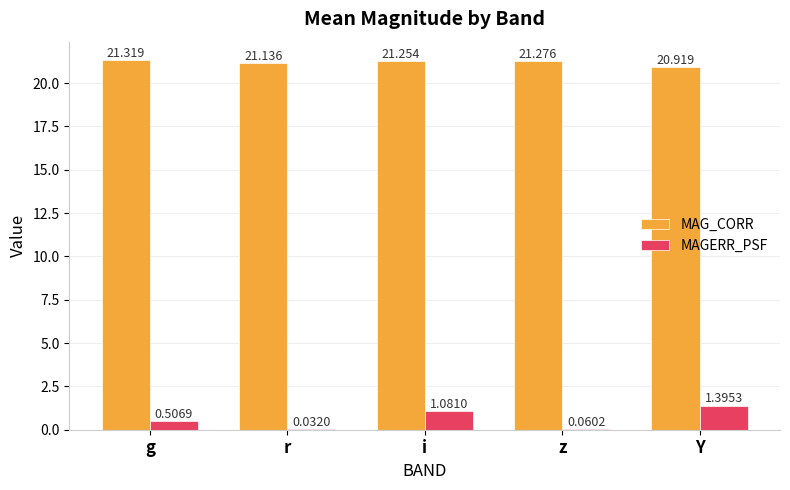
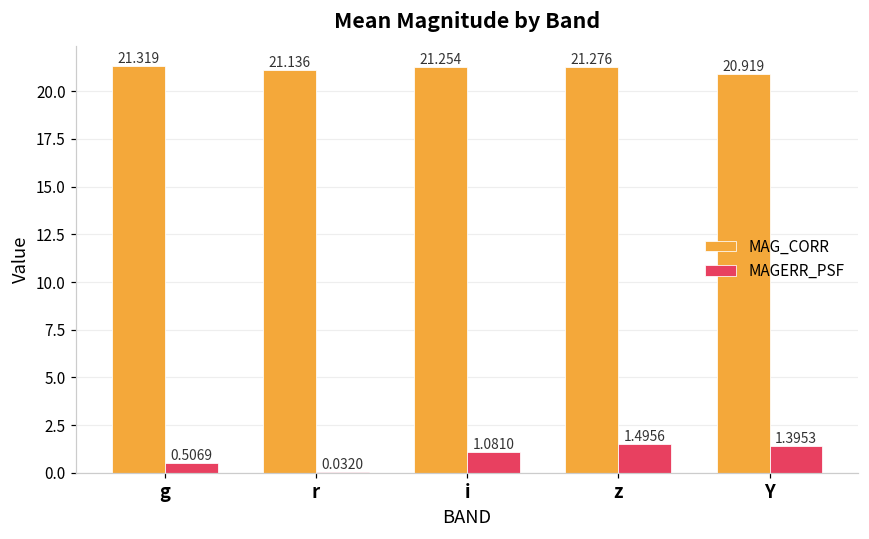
MAGERR_PSF, z: 0.0602 -> 1.4956
